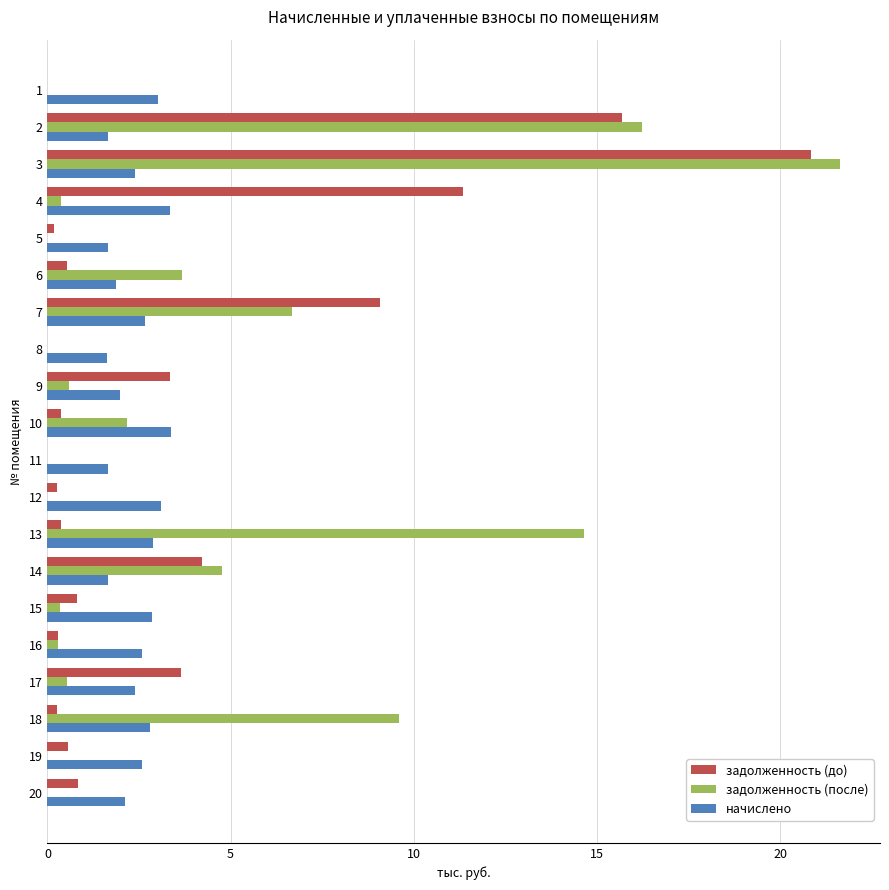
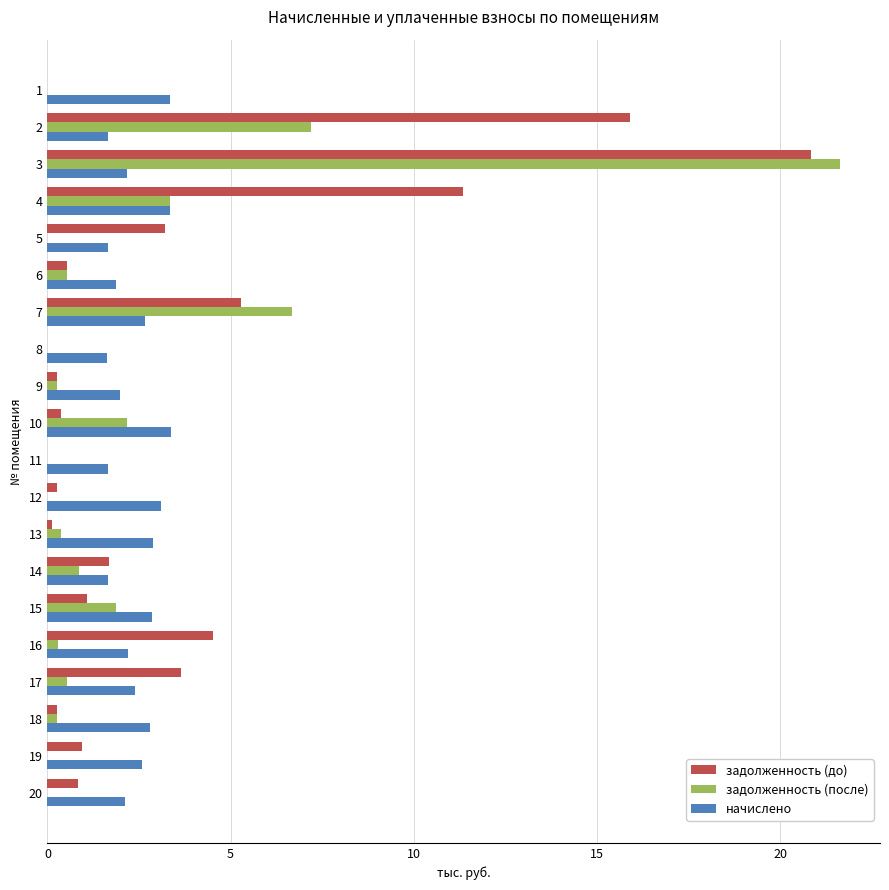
начислено, 1: 3.0 -> 3.3
задолженность (до), 2: 15.7 -> 15.9
задолженность (после), 2: 16.2 -> 7.2
начислено, 3: 2.4 -> 2.2
задолженность (после), 4: 0.4 -> 3.3
задолженность (до), 5: 0.2 -> 3.2
задолженность (после), 6: 3.7 -> 0.5
задолженность (до), 7: 9.1 -> 5.3
задолженность (до), 9: 3.4 -> 0.3
задолженность (после), 9: 0.6 -> 0.3
задолженность (до), 13: 0.4 -> 0.1
задолженность (после), 13: 14.7 -> 0.4
задолженность (до), 14: 4.2 -> 1.7
задолженность (после), 14: 4.8 -> 0.9
задолженность (до), 15: 0.8 -> 1.1
задолженность (после), 15: 0.3 -> 1.9
задолженность (до), 16: 0.3 -> 4.5
начислено, 16: 2.6 -> 2.2
задолженность (после), 18: 9.6 -> 0.3
задолженность (до), 19: 0.6 -> 1.0
